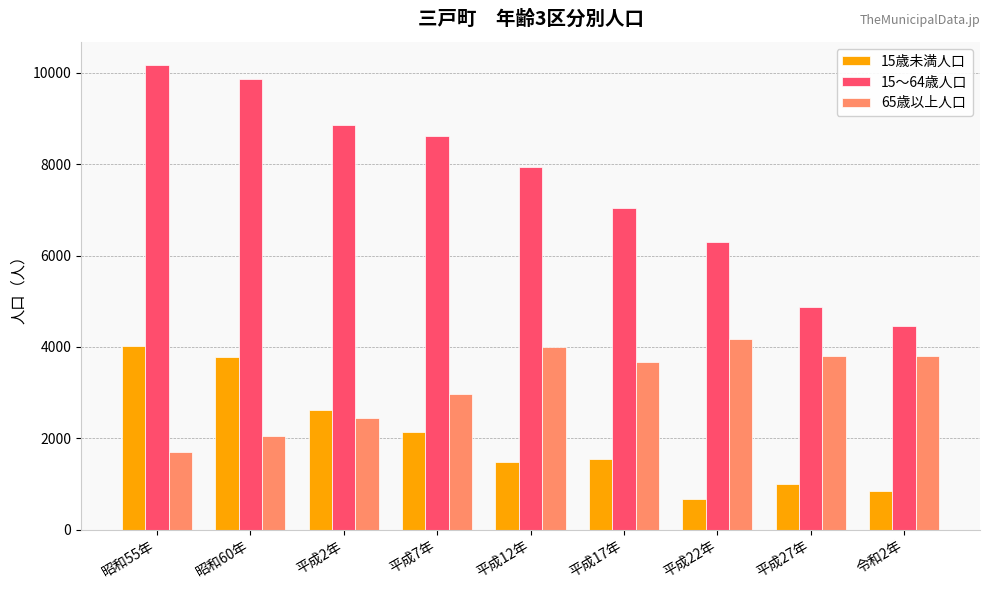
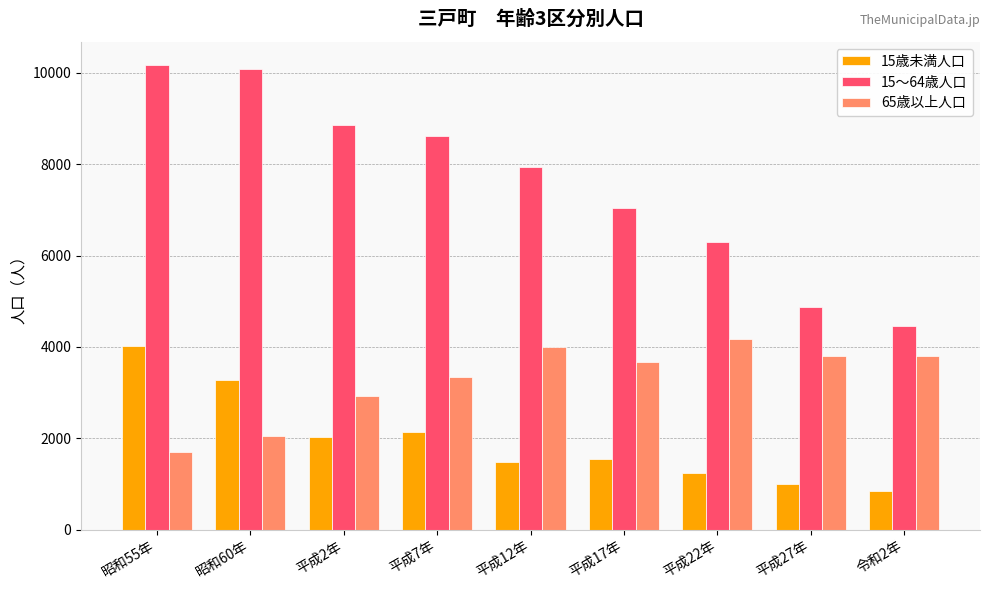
15歳未満人口, 昭和60年: 3800 -> 3300
15～64歳人口, 昭和60年: 9900 -> 10100
15歳未満人口, 平成2年: 2600 -> 2000
65歳以上人口, 平成2年: 2500 -> 2900
65歳以上人口, 平成7年: 3000 -> 3300
15歳未満人口, 平成22年: 700 -> 1200
